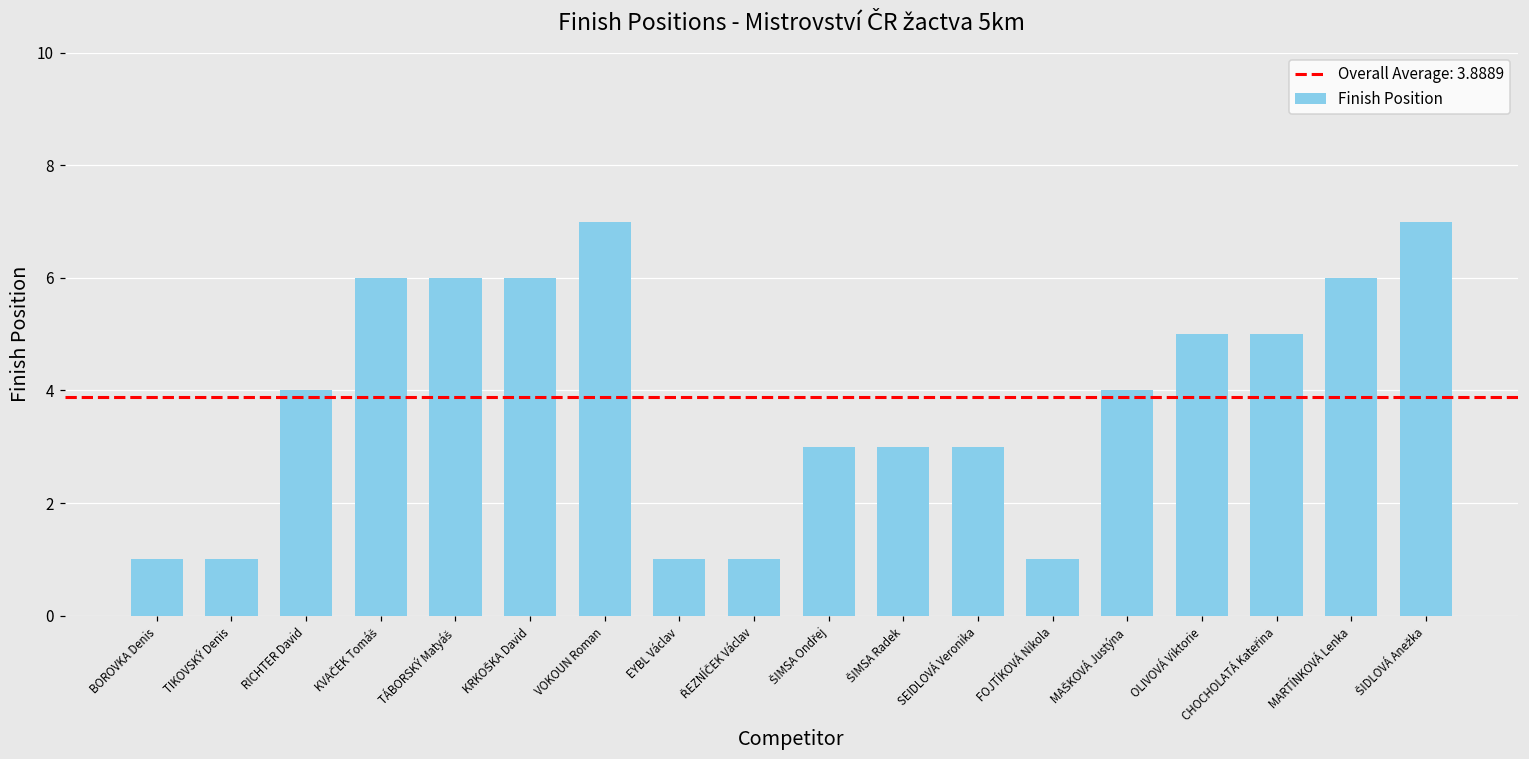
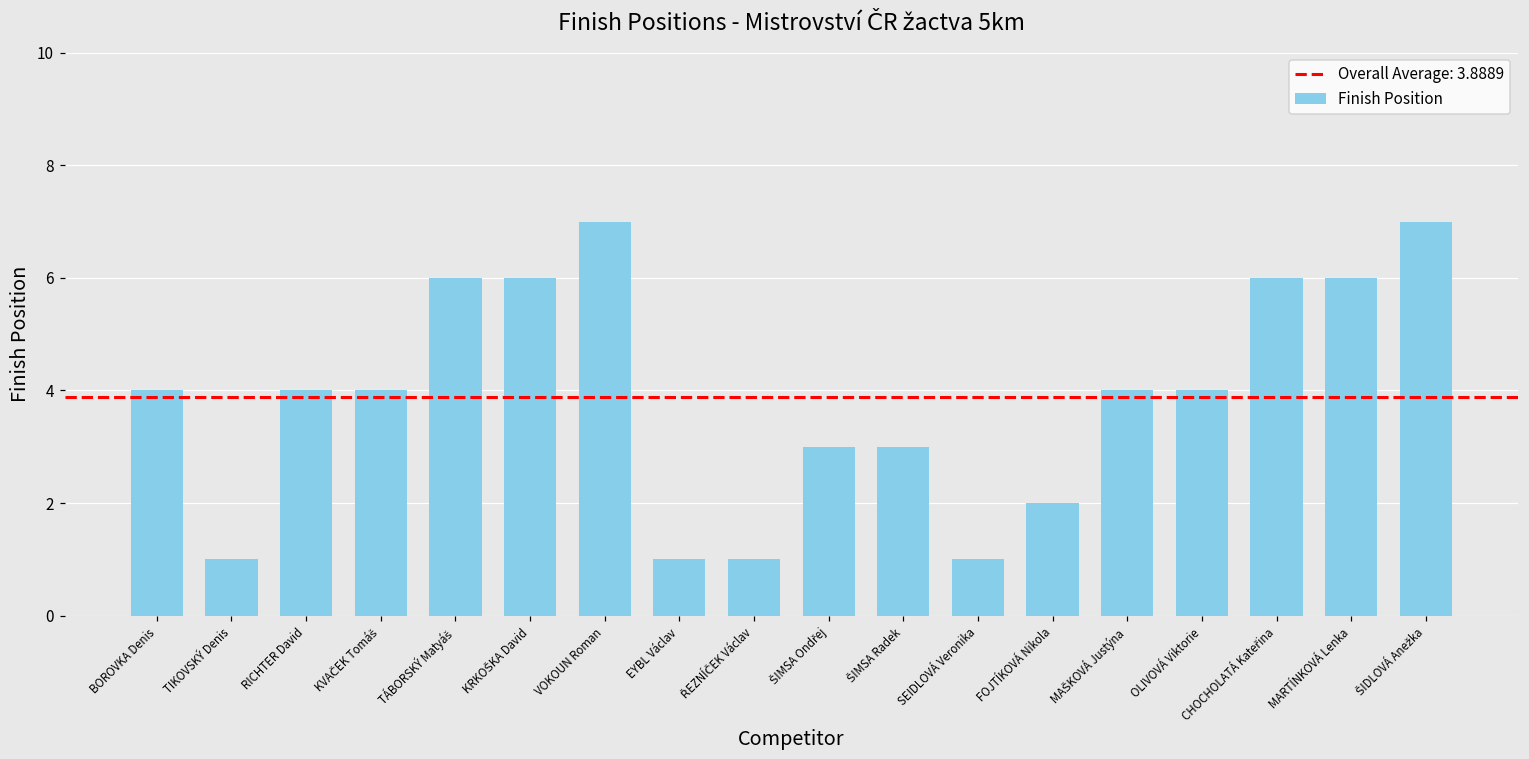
BOROVKA Denis: 1 -> 4
KVAČEK Tomáš: 6 -> 4
SEIDLOVÁ Veronika: 3 -> 1
FOJTÍKOVÁ Nikola: 1 -> 2
OLIVOVÁ Viktorie: 5 -> 4
CHOCHOLATÁ Kateřina: 5 -> 6
